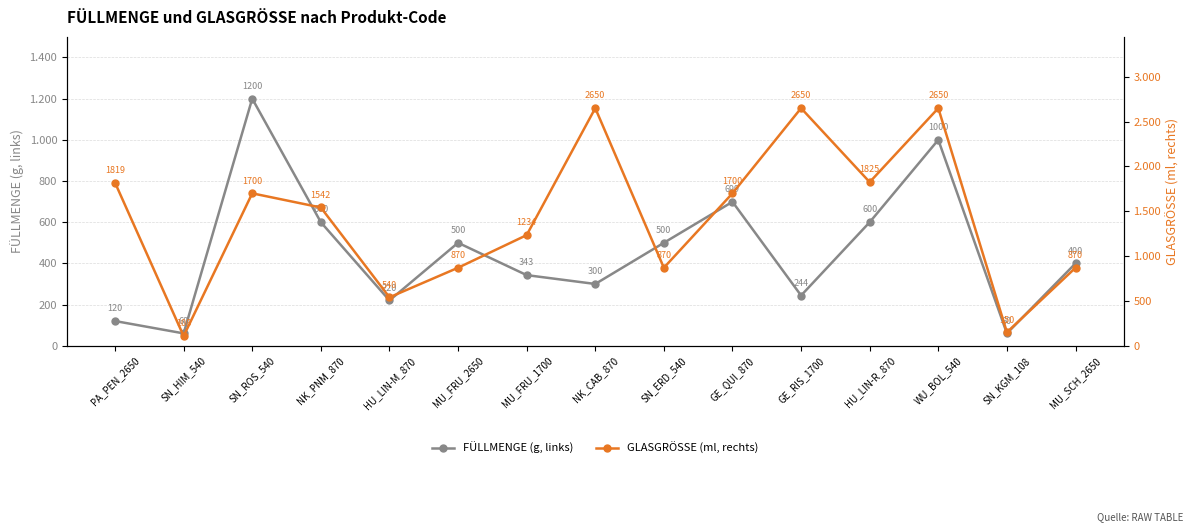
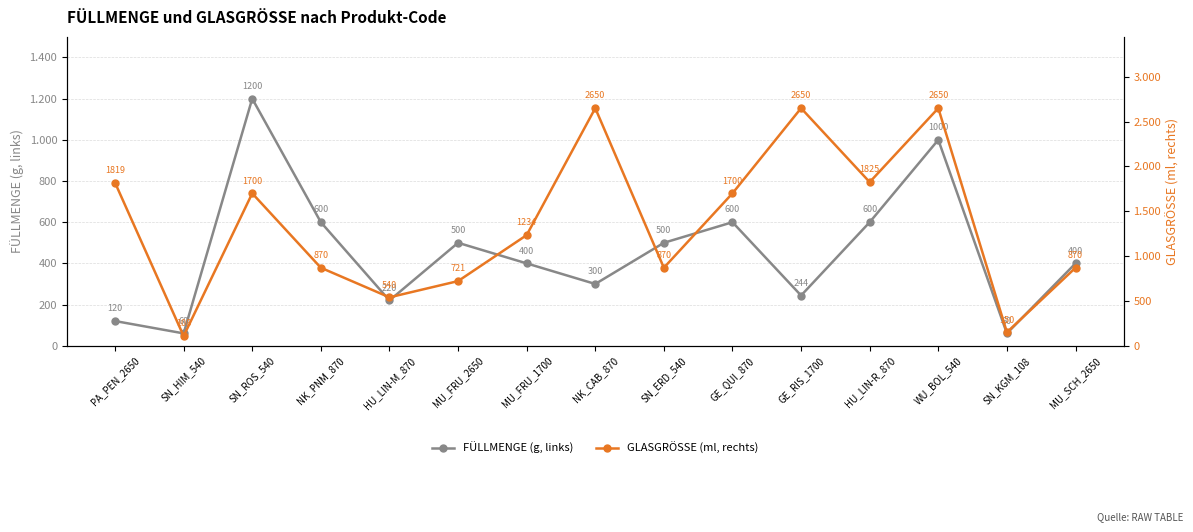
FÜLLMENGE (g, links), MU_FRU_1700: 343 -> 400
FÜLLMENGE (g, links), GE_QUI_870: 699 -> 600
GLASGRÖSSE (ml, rechts), NK_PNM_870: 1542 -> 870
GLASGRÖSSE (ml, rechts), MU_FRU_2650: 870 -> 721
